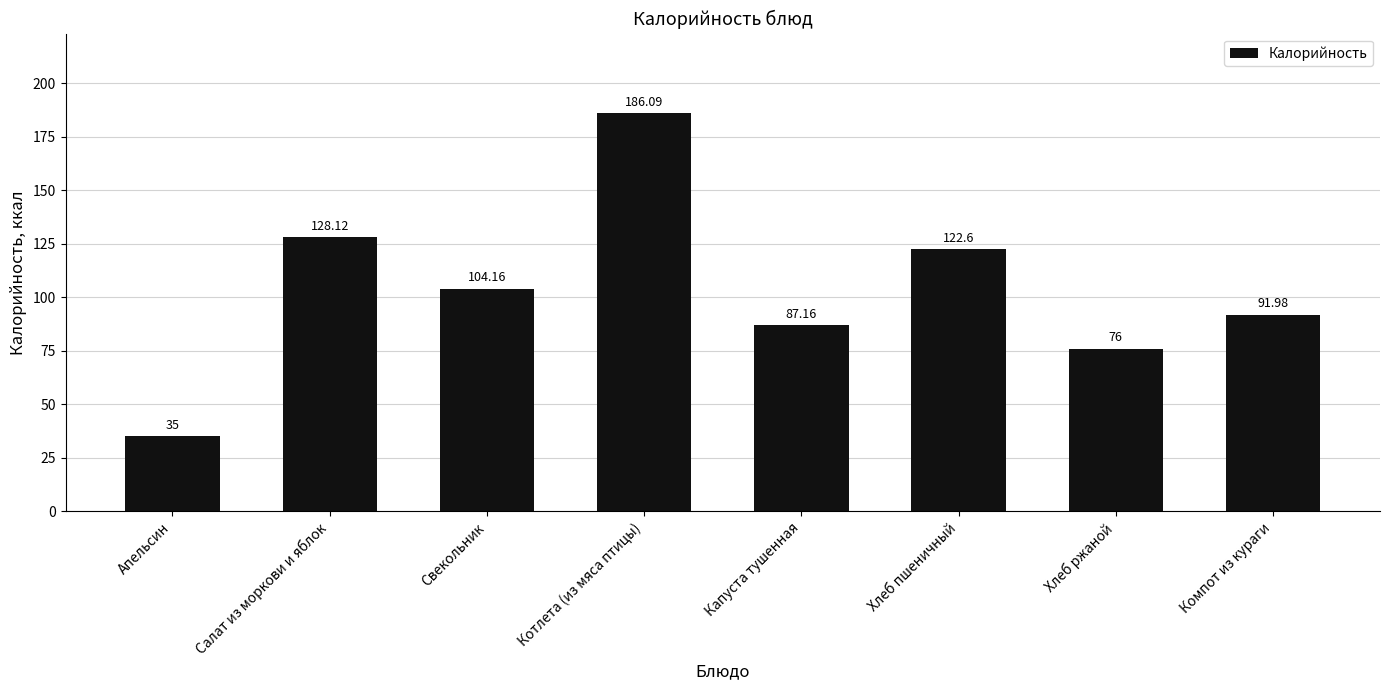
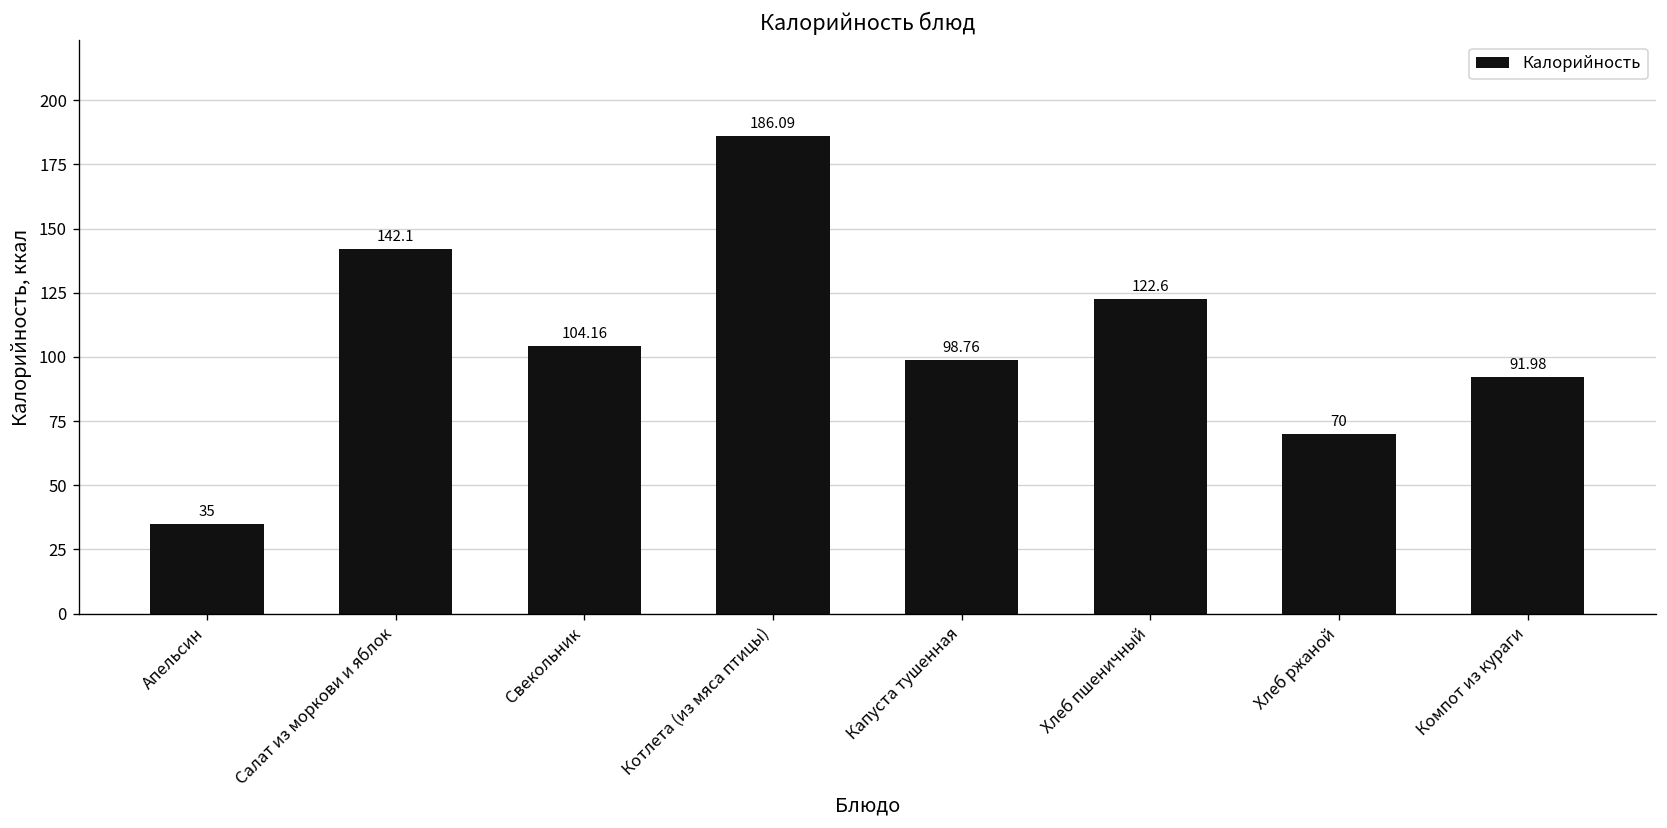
Салат из моркови и яблок: 128.12 -> 142.1
Капуста тушенная: 87.16 -> 98.76
Хлеб ржаной: 76 -> 70
